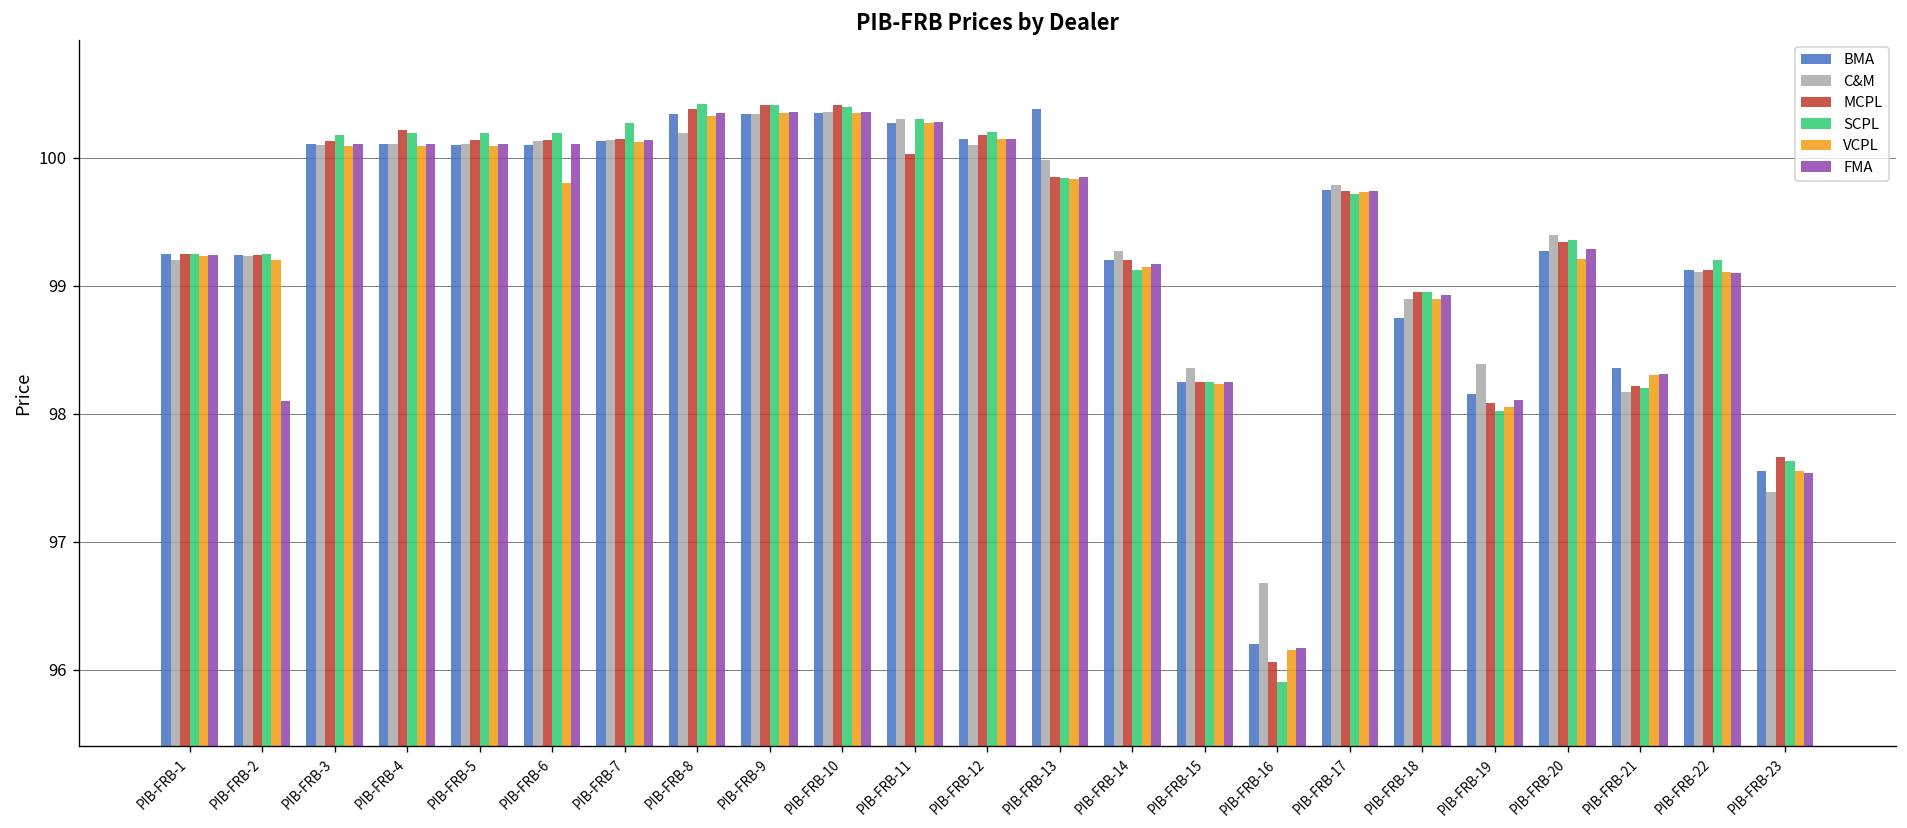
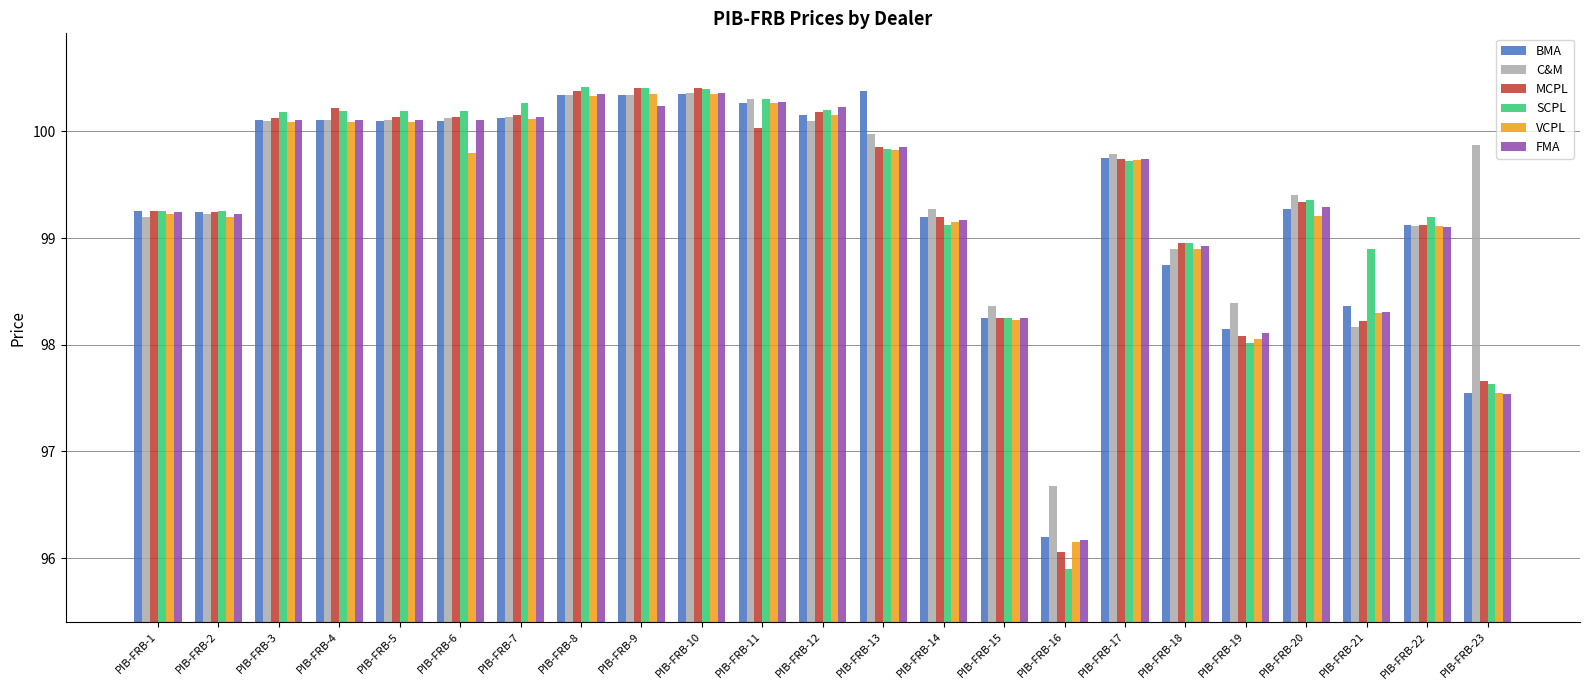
FMA, PIB-FRB-2: 98.10 -> 99.23
C&M, PIB-FRB-8: 100.19 -> 100.34
FMA, PIB-FRB-9: 100.36 -> 100.24
FMA, PIB-FRB-12: 100.15 -> 100.23
SCPL, PIB-FRB-21: 98.2 -> 98.9
C&M, PIB-FRB-23: 97.39 -> 99.87
